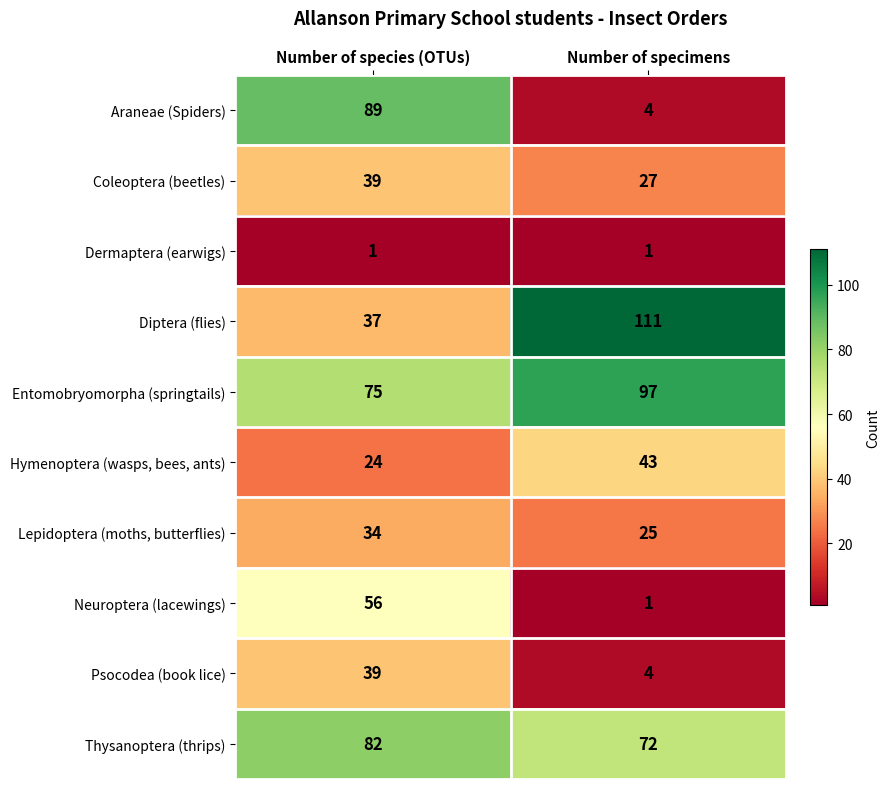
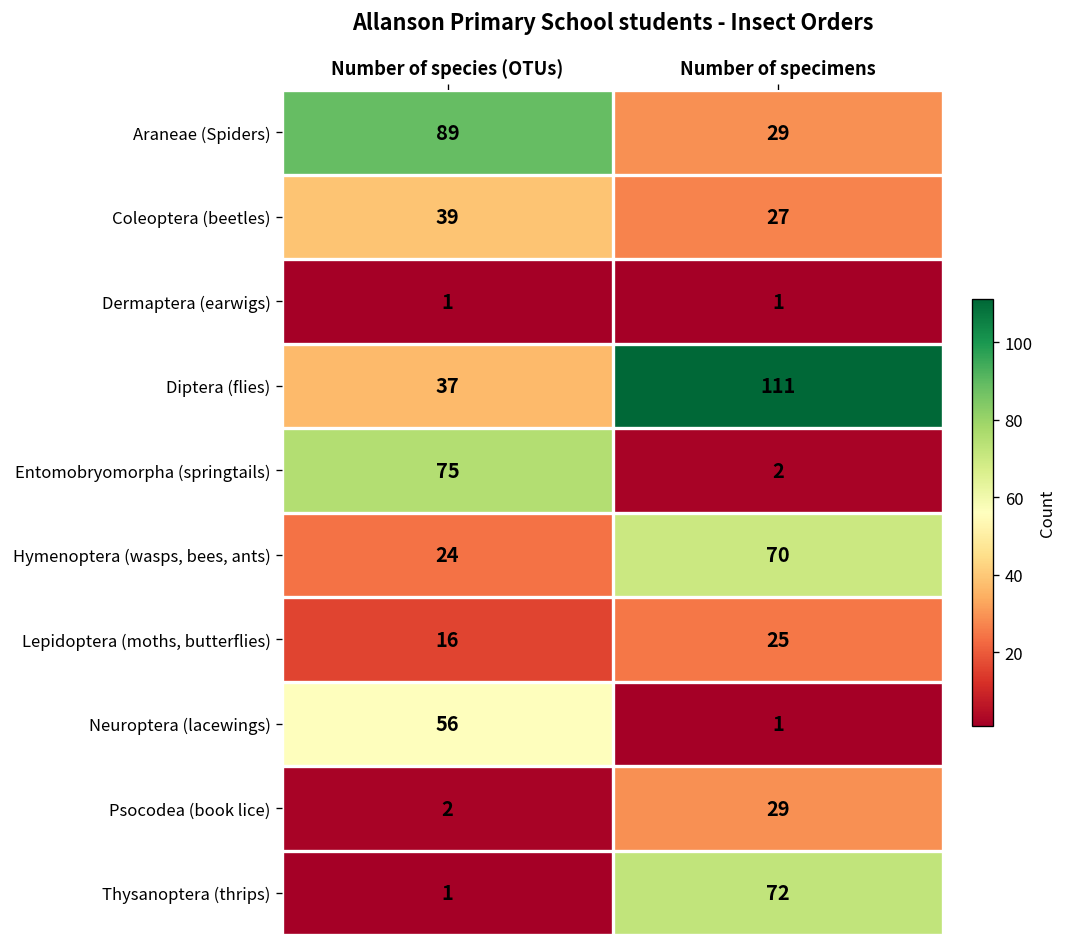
Araneae (Spiders), Number of specimens: 4 -> 29
Entomobryomorpha (springtails), Number of specimens: 97 -> 2
Hymenoptera (wasps, bees, ants), Number of specimens: 43 -> 70
Lepidoptera (moths, butterflies), Number of species (OTUs): 34 -> 16
Psocodea (book lice), Number of species (OTUs): 39 -> 2
Psocodea (book lice), Number of specimens: 4 -> 29
Thysanoptera (thrips), Number of species (OTUs): 82 -> 1
